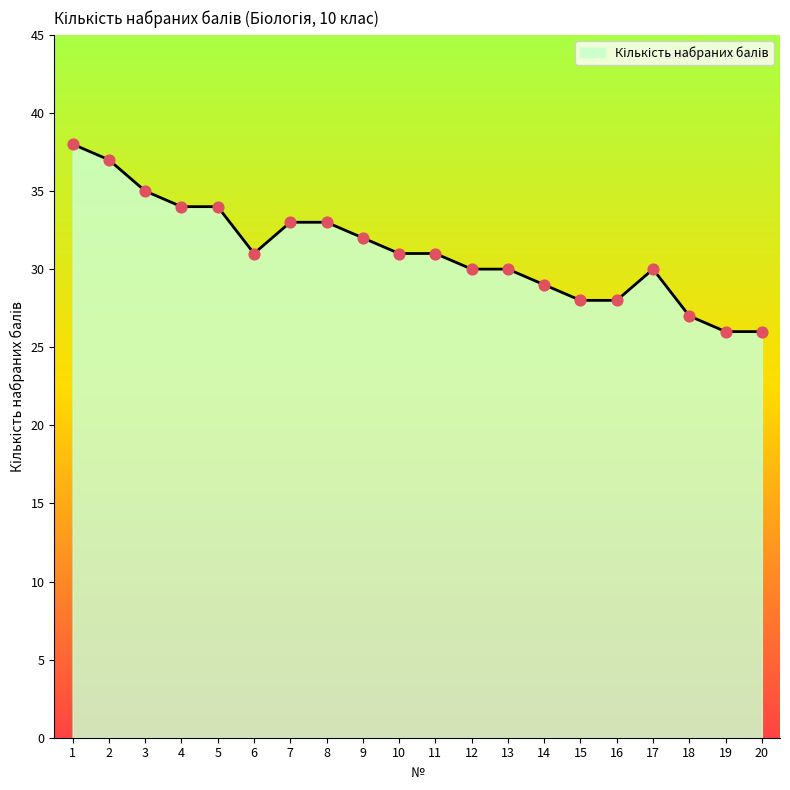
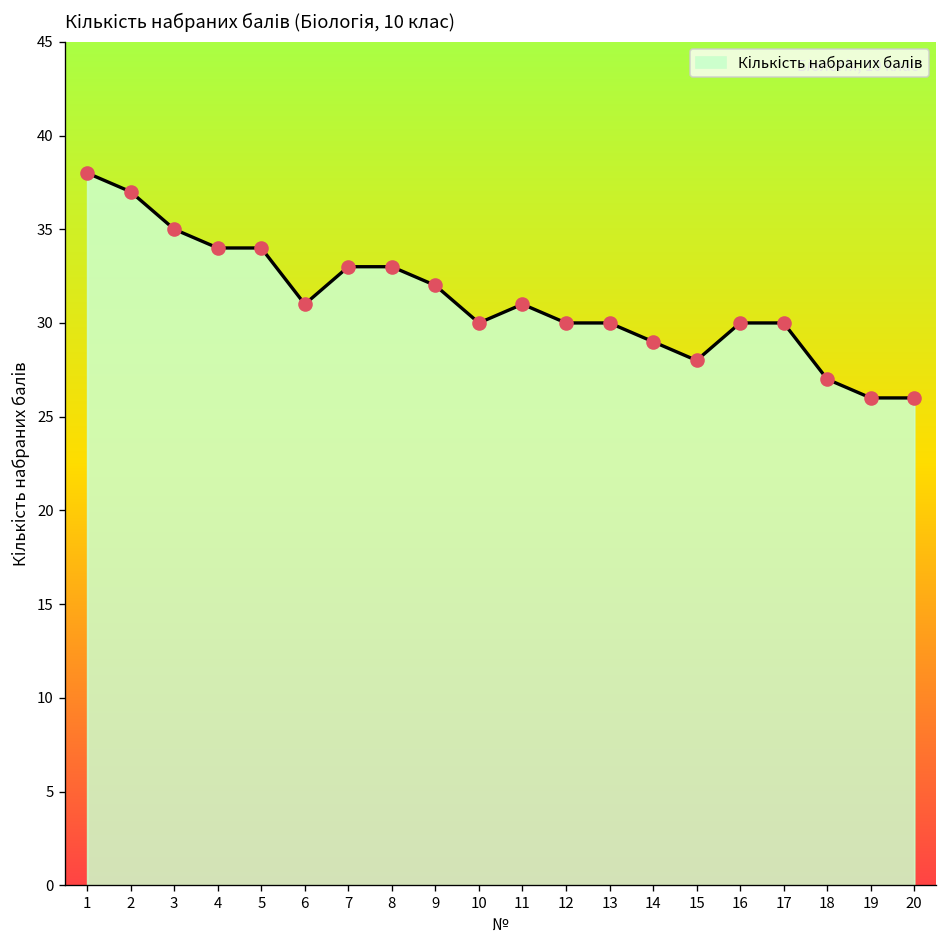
10: 31 -> 30
16: 28 -> 30
